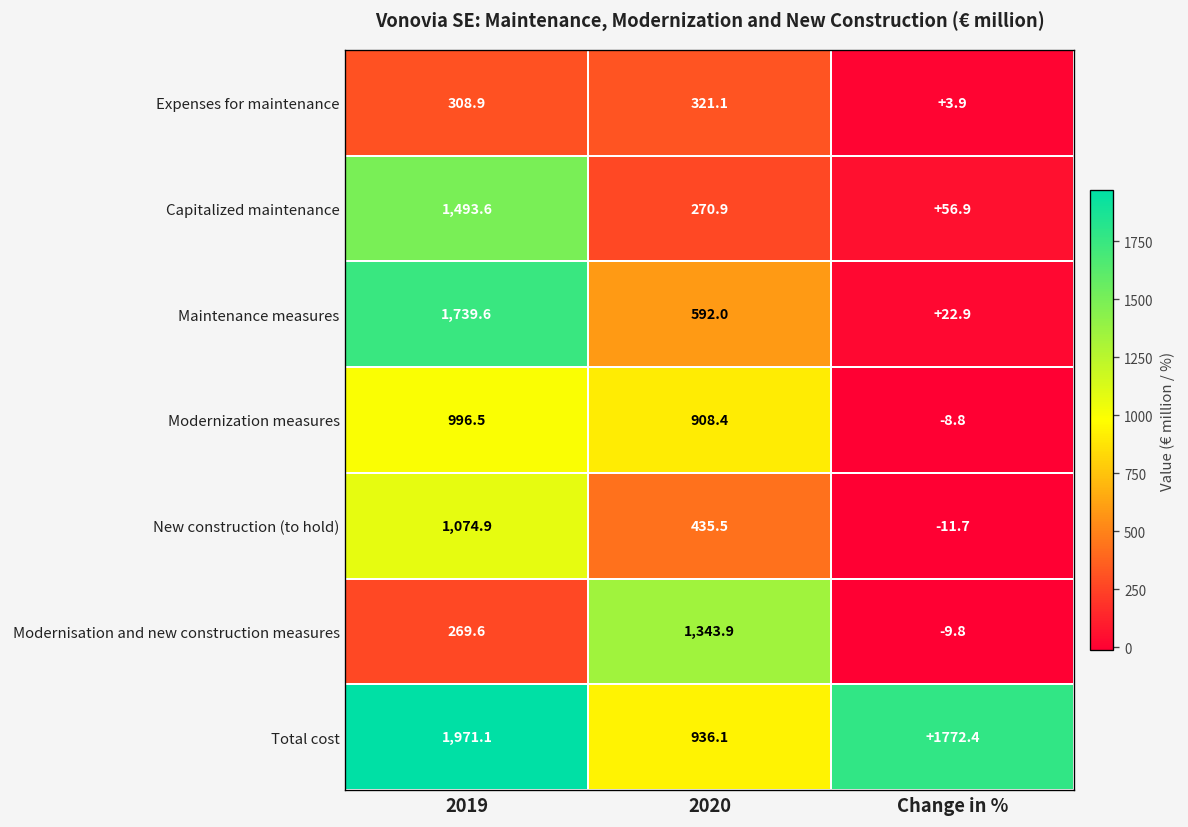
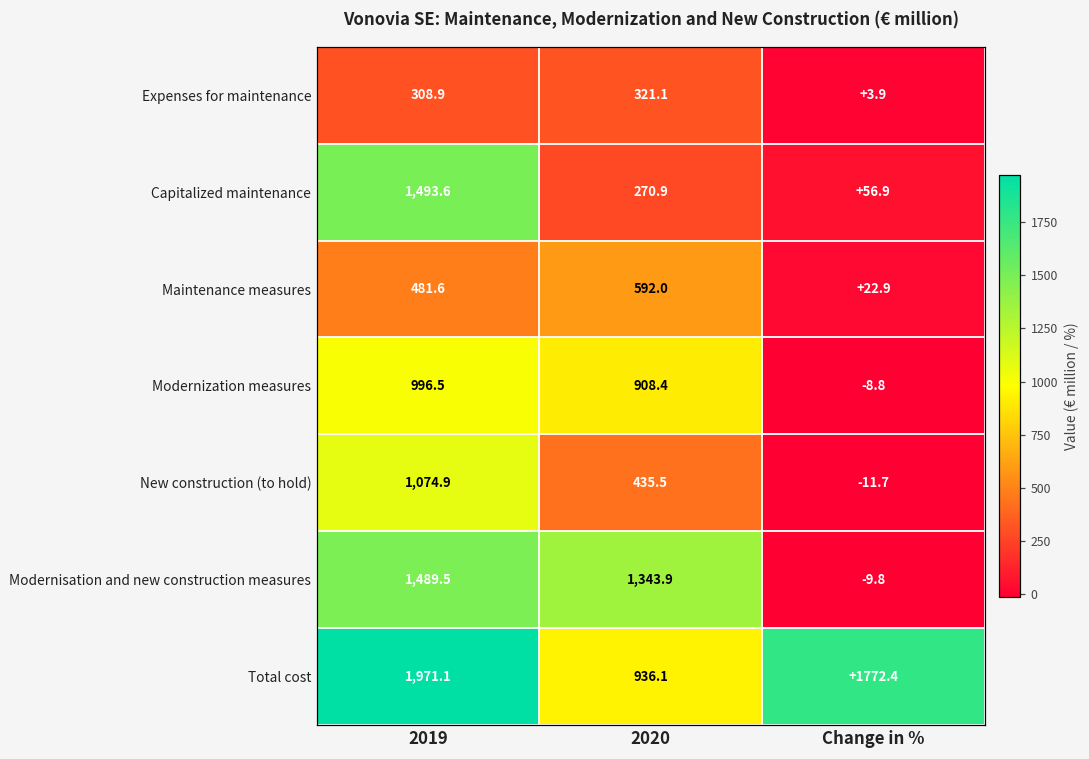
Maintenance measures, 2019: 1,739.6 -> 481.6
Modernisation and new construction measures, 2019: 269.6 -> 1,489.5
